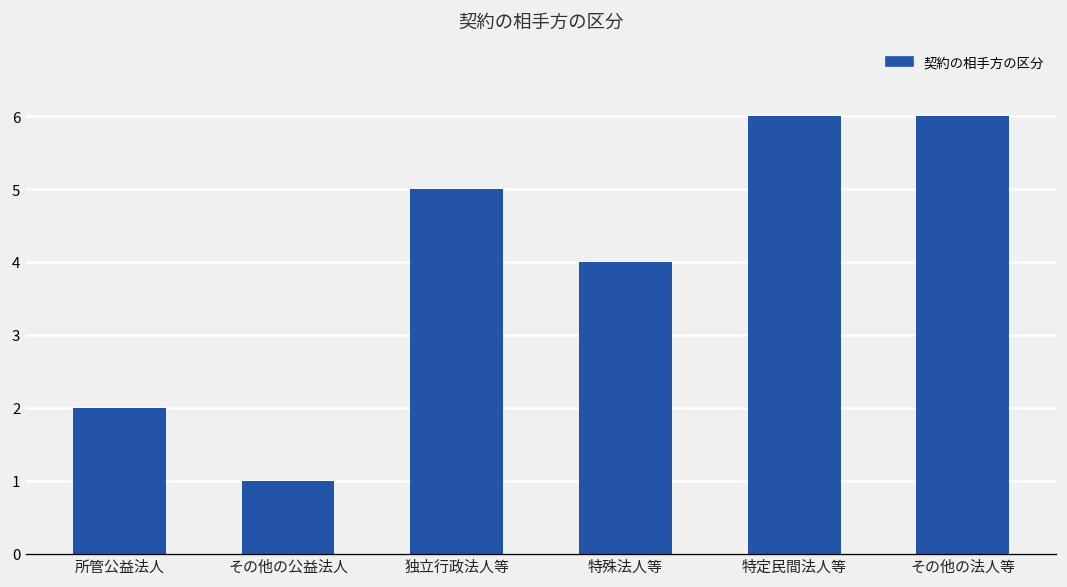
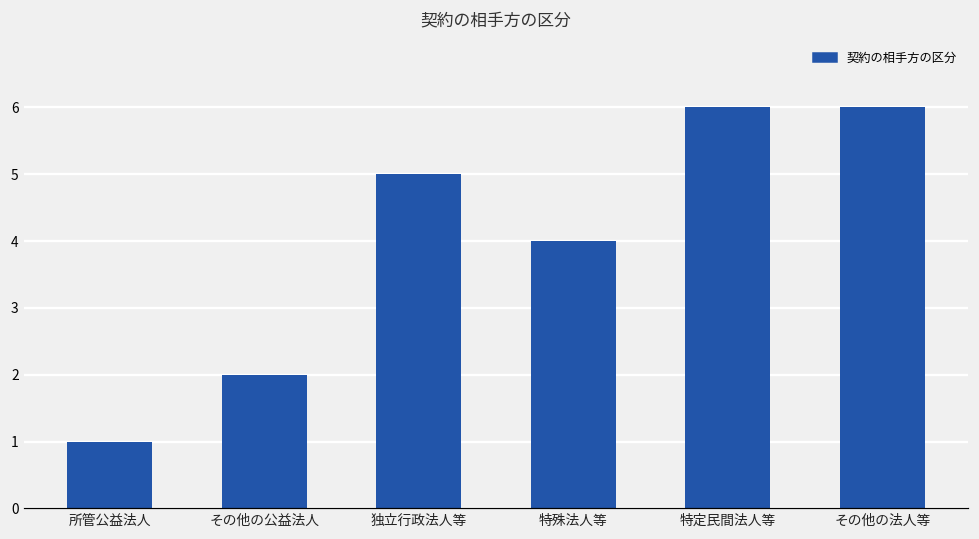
所管公益法人: 2 -> 1
その他の公益法人: 1 -> 2
